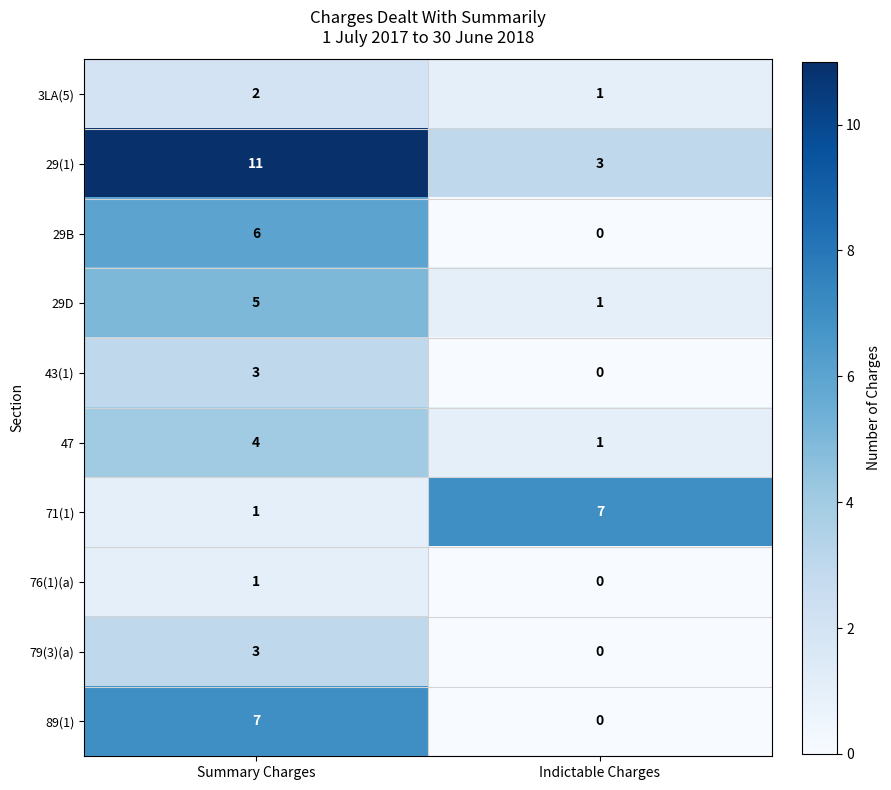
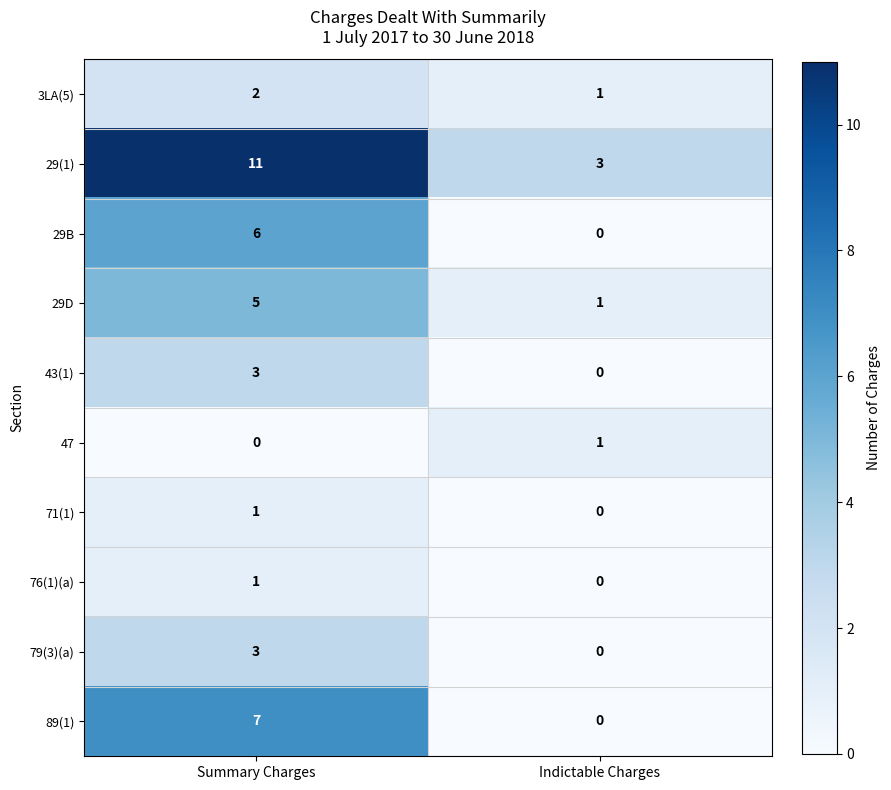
47, Summary Charges: 4 -> 0
71(1), Indictable Charges: 7 -> 0
